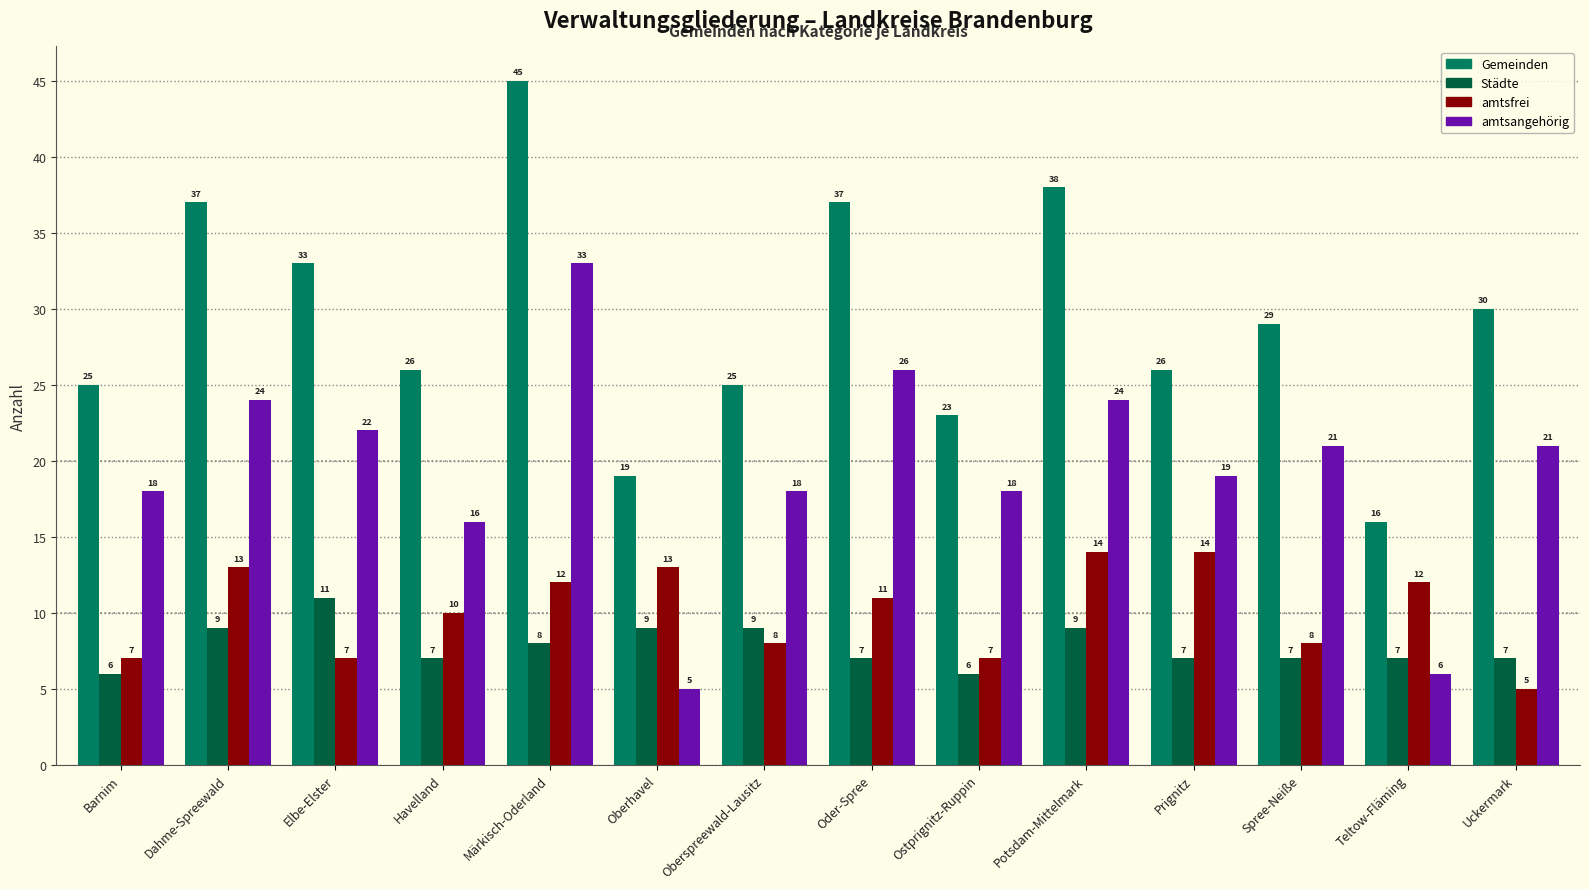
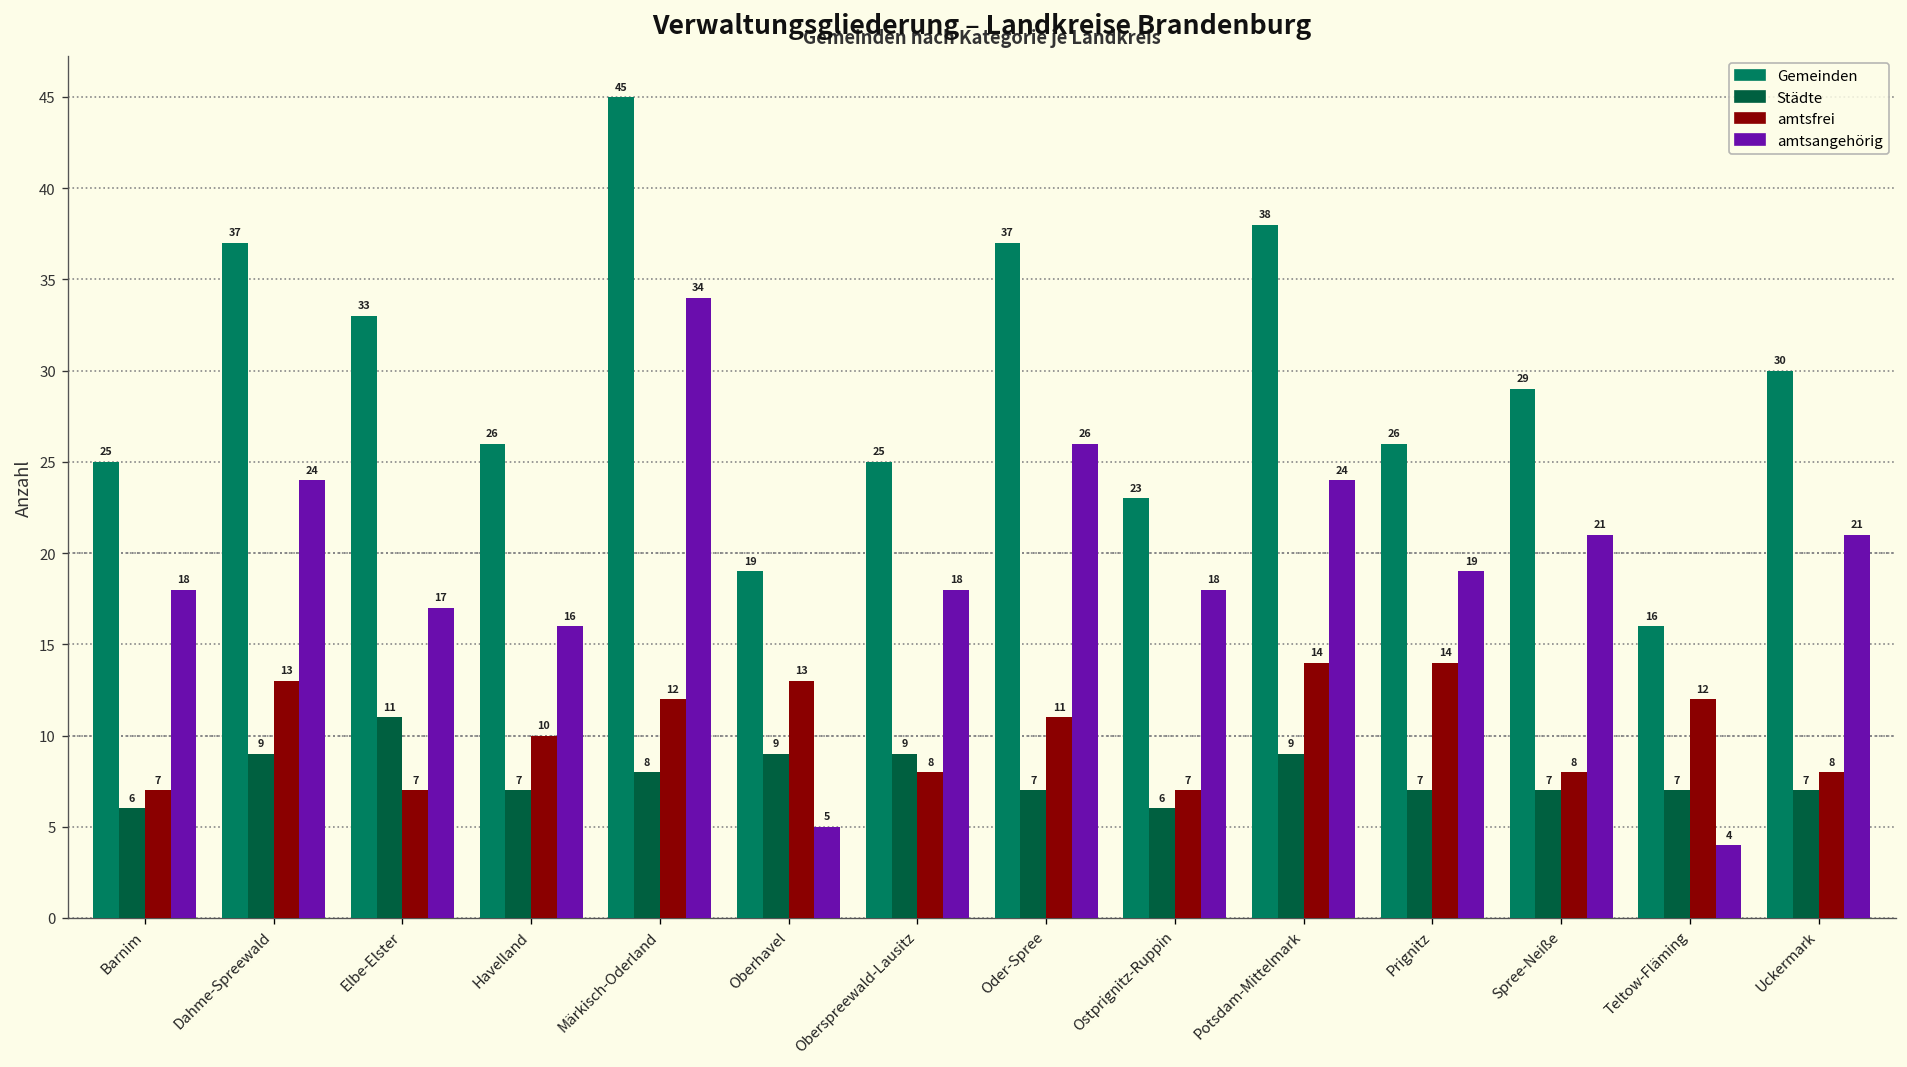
amtsangehörig, Elbe-Elster: 22 -> 17
amtsangehörig, Märkisch-Oderland: 33 -> 34
amtsangehörig, Teltow-Fläming: 6 -> 4
amtsfrei, Uckermark: 5 -> 8
